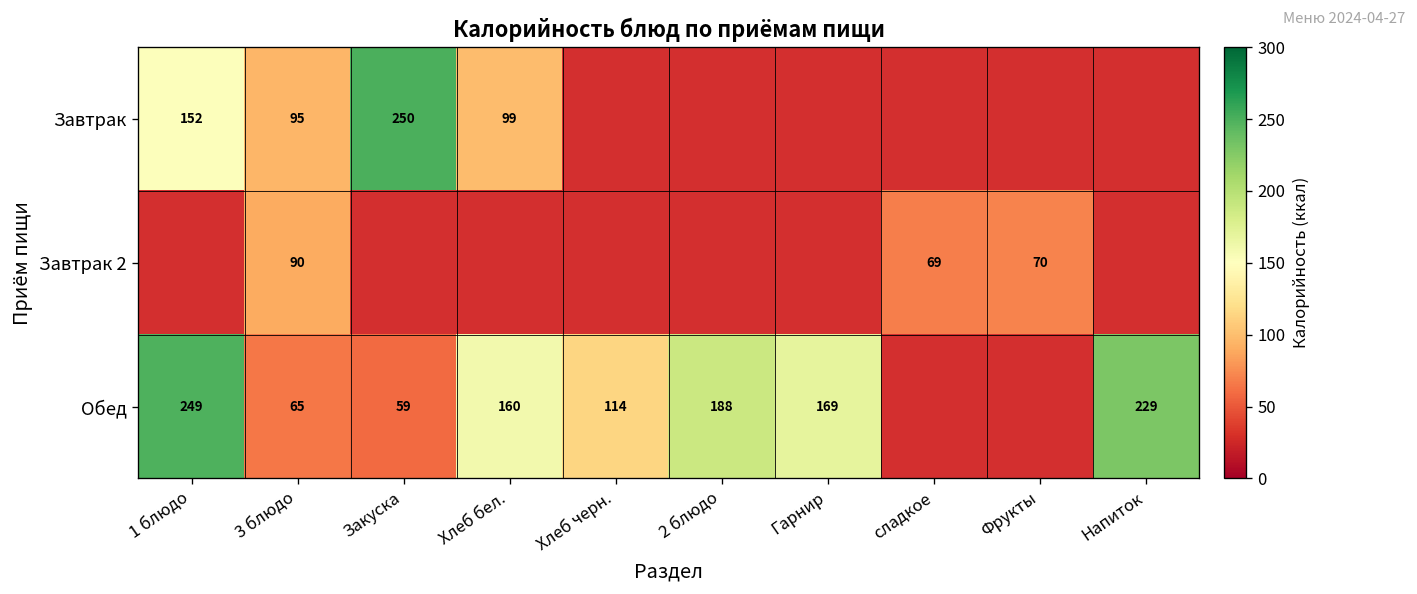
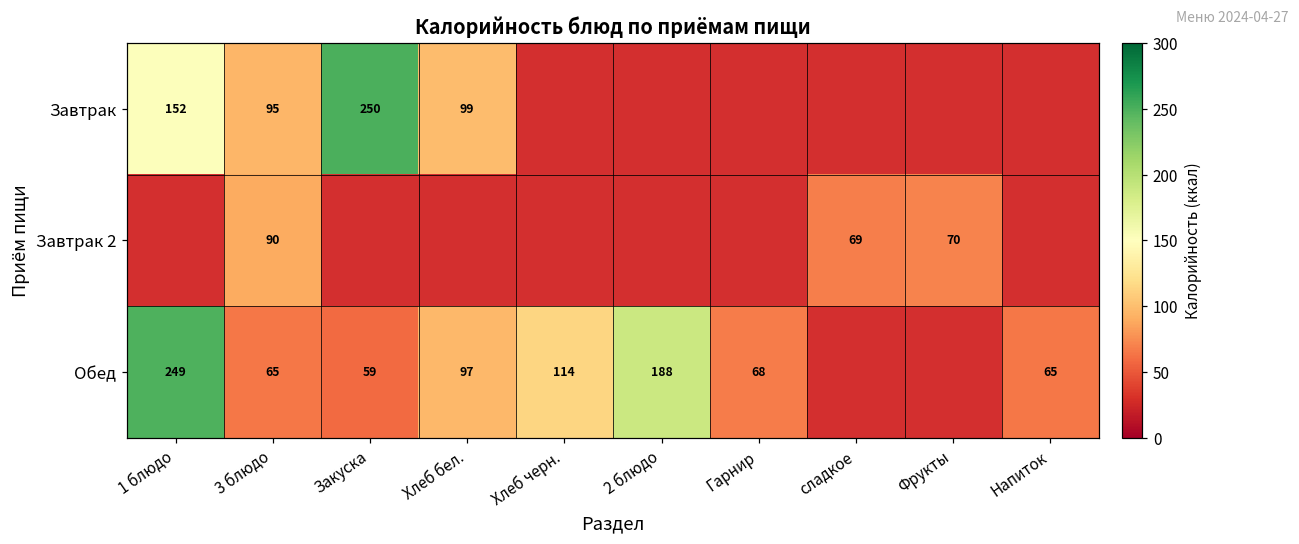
Обед, Хлеб бел.: 160 -> 97
Обед, Гарнир: 169 -> 68
Обед, Напиток: 229 -> 65
